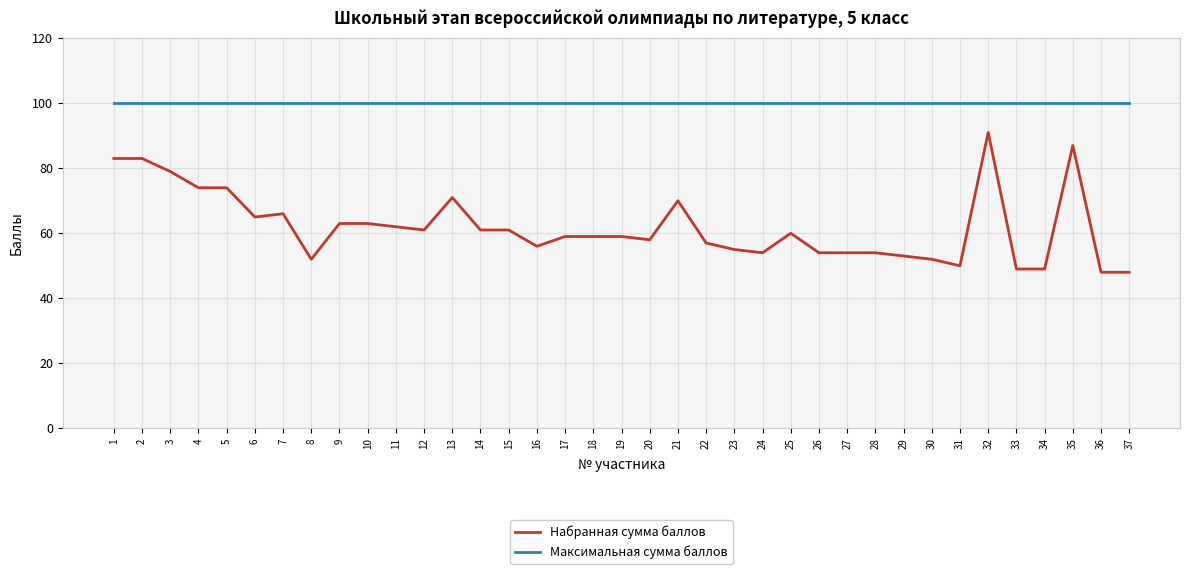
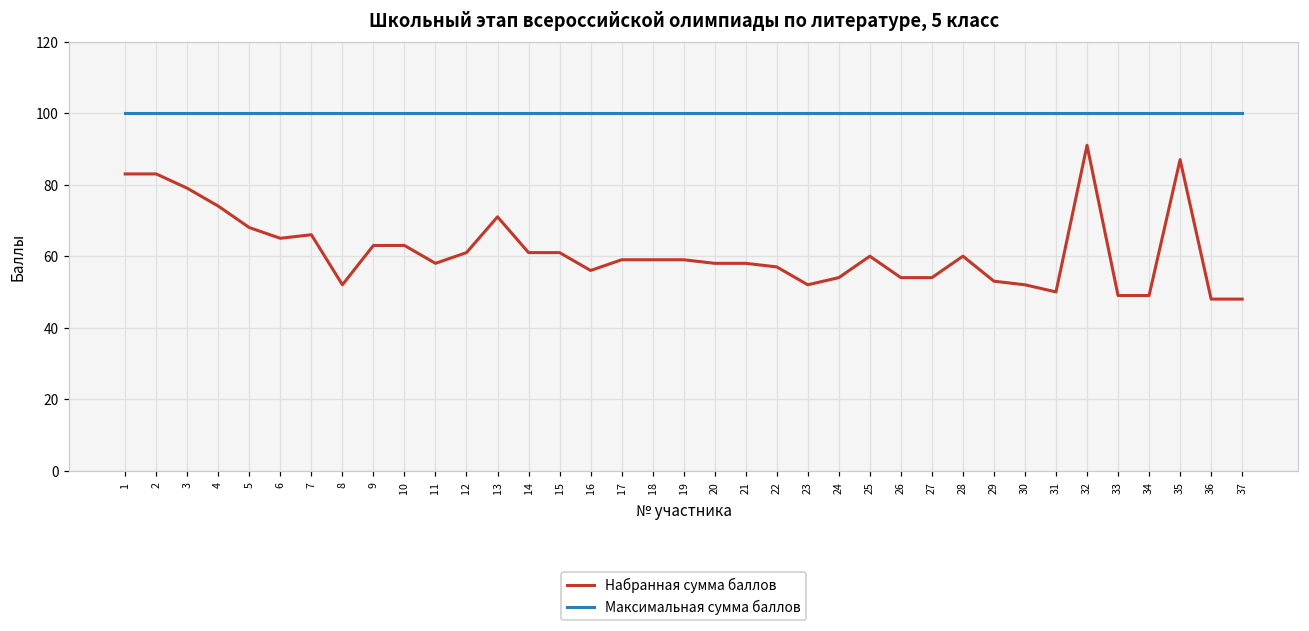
Набранная сумма баллов, 5: 74 -> 68
Набранная сумма баллов, 11: 62 -> 58
Набранная сумма баллов, 21: 70 -> 58
Набранная сумма баллов, 23: 55 -> 52
Набранная сумма баллов, 28: 54 -> 60
